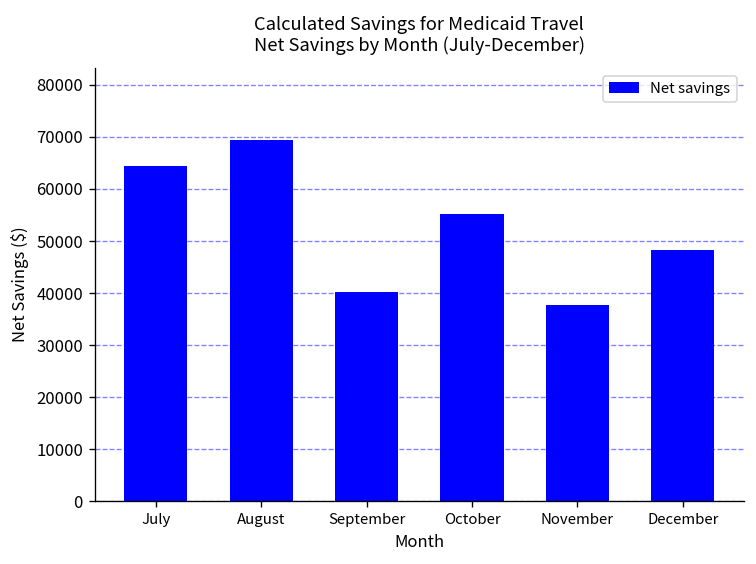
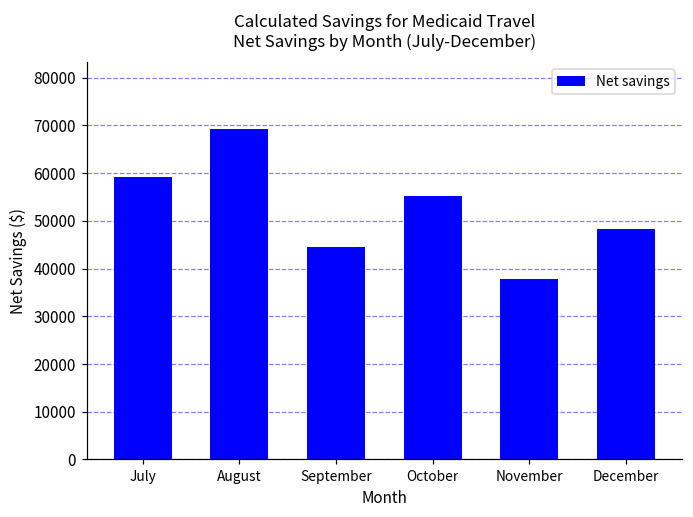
July: 64000 -> 59000
September: 40000 -> 45000
